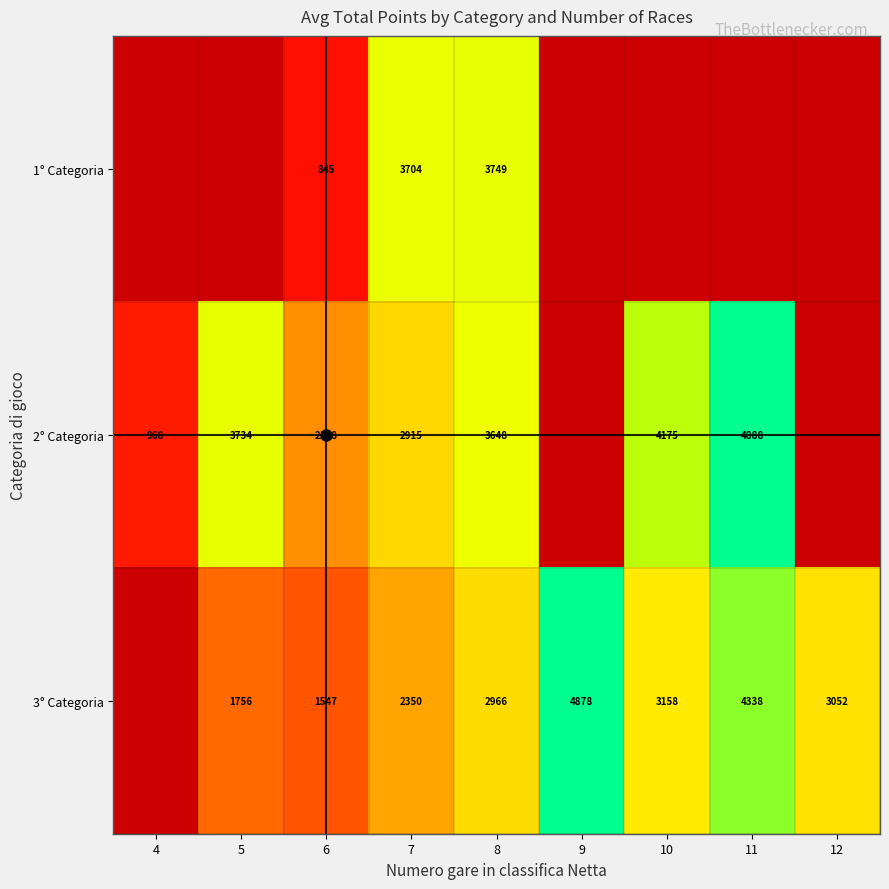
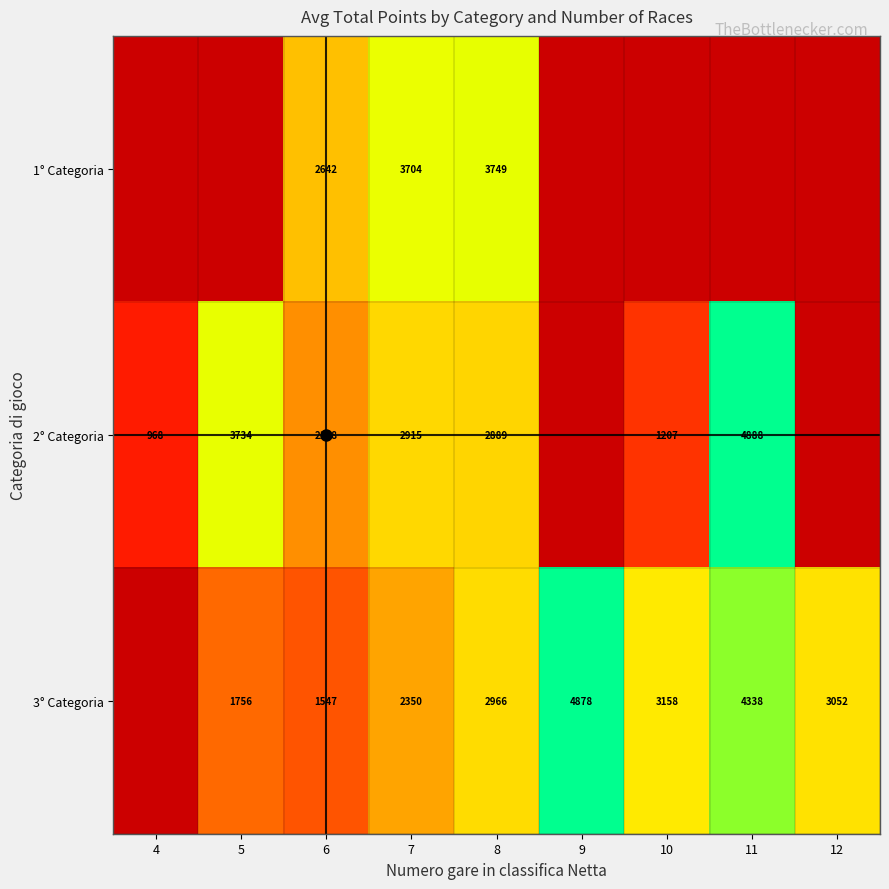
1° Categoria, 6: 845 -> 2642
2° Categoria, 8: 3648 -> 2889
2° Categoria, 10: 4175 -> 1207
